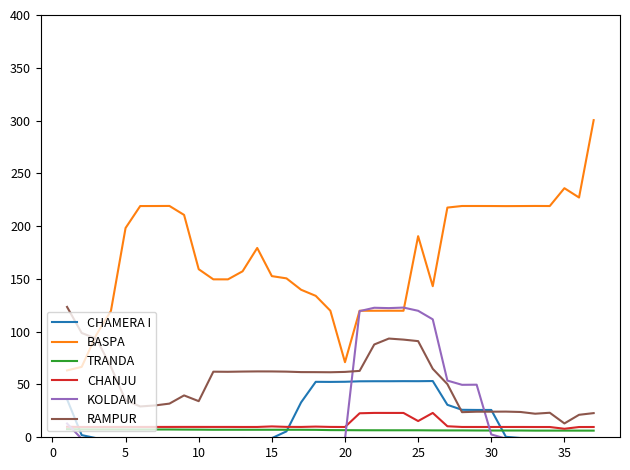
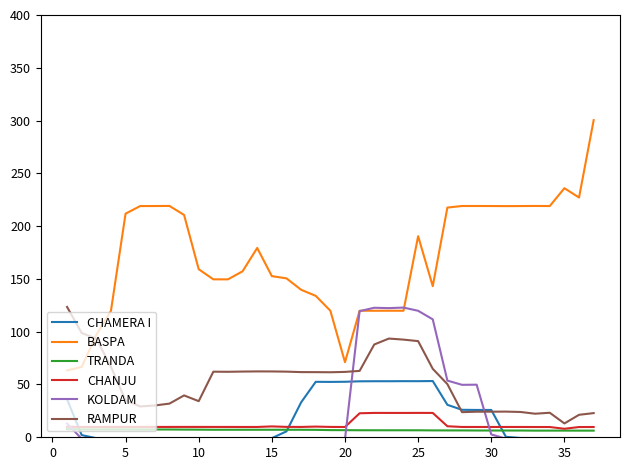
BASPA, 5: 198 -> 212
CHANJU, 25: 15 -> 23
